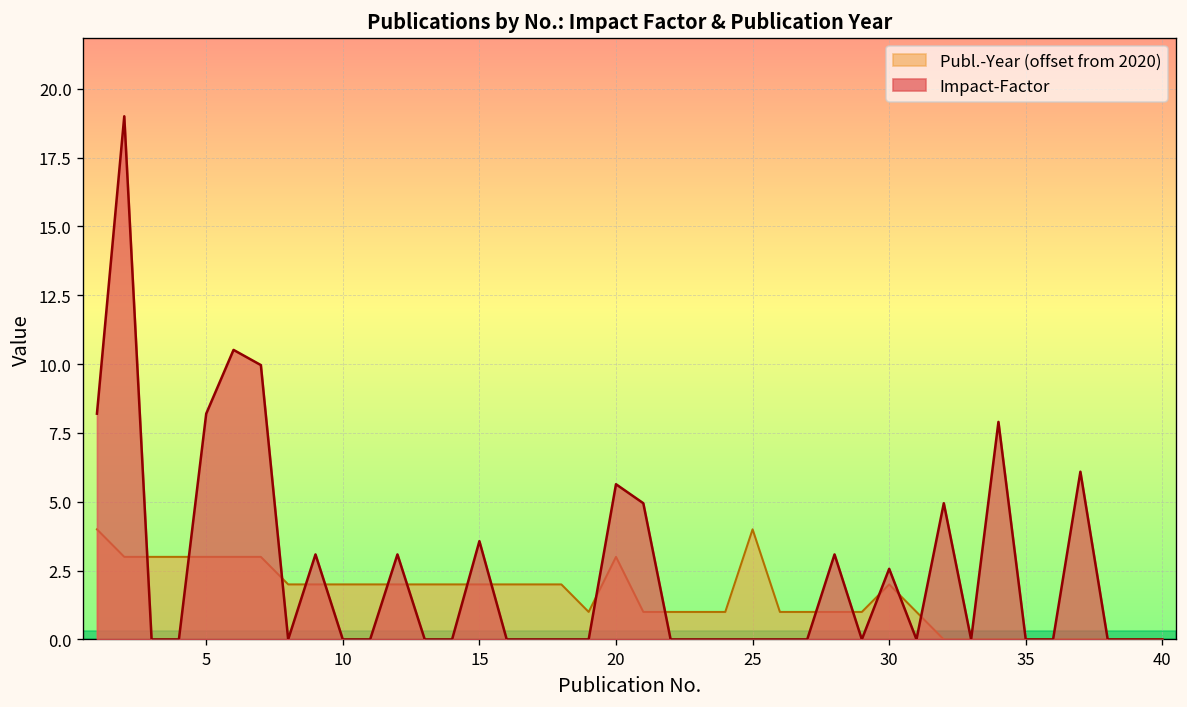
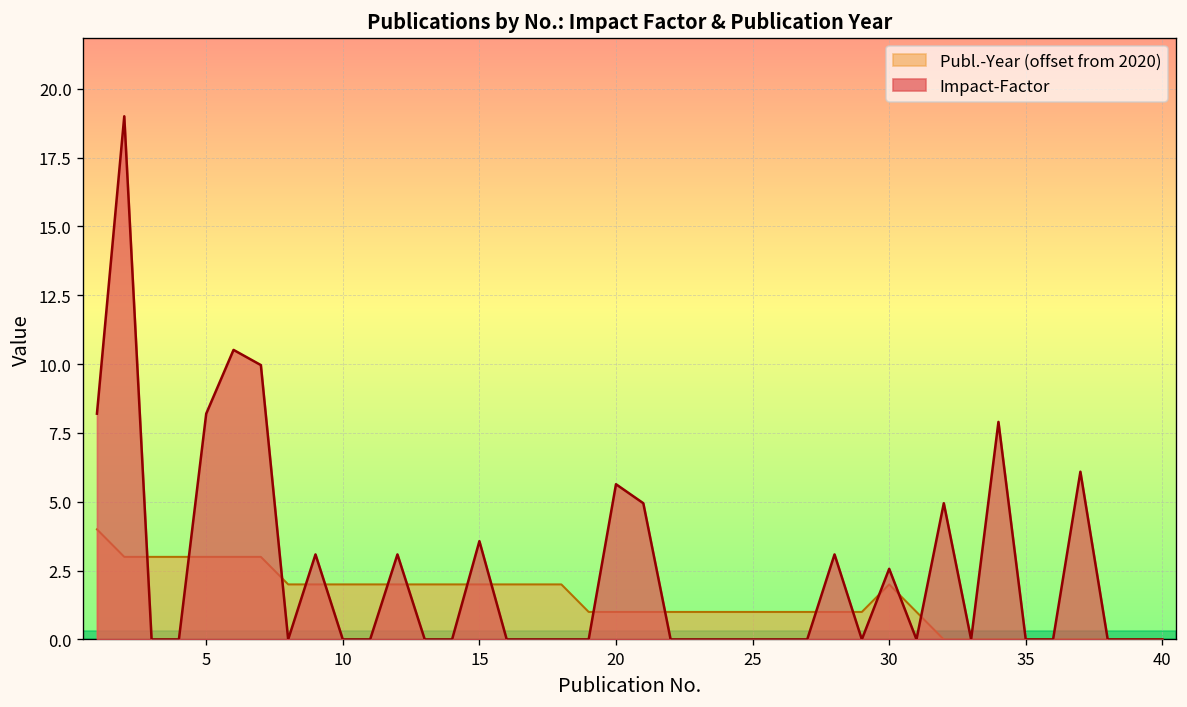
Publ.-Year (offset from 2020), 20: 3.0 -> 1.0
Publ.-Year (offset from 2020), 25: 4.0 -> 1.0
